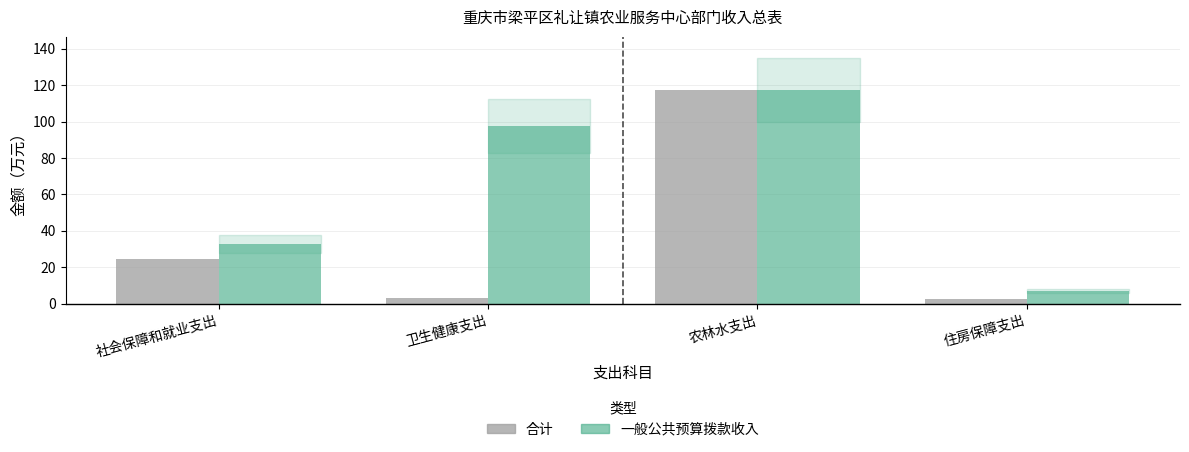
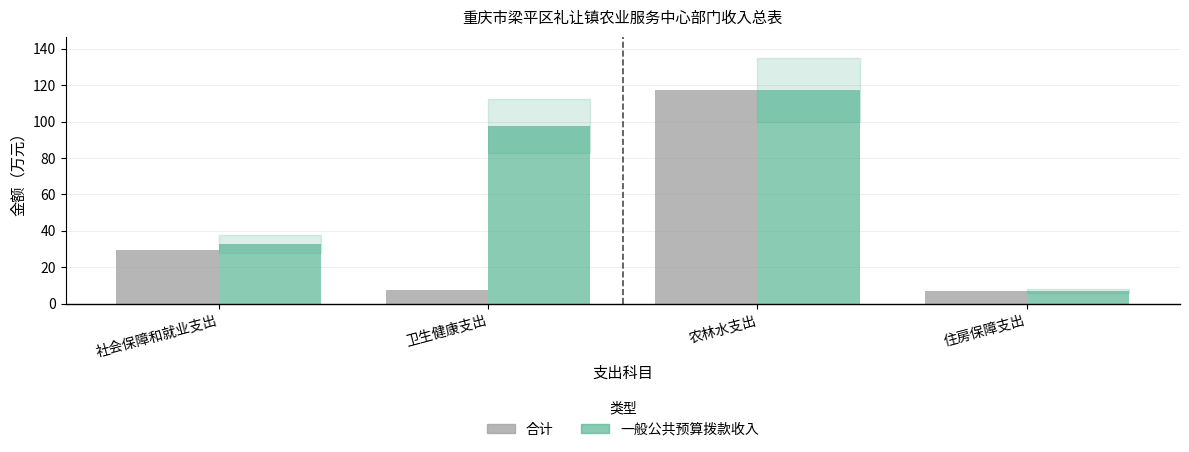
合计, 社会保障和就业支出: 25 -> 29
合计, 卫生健康支出: 3 -> 8
合计, 住房保障支出: 3 -> 7
